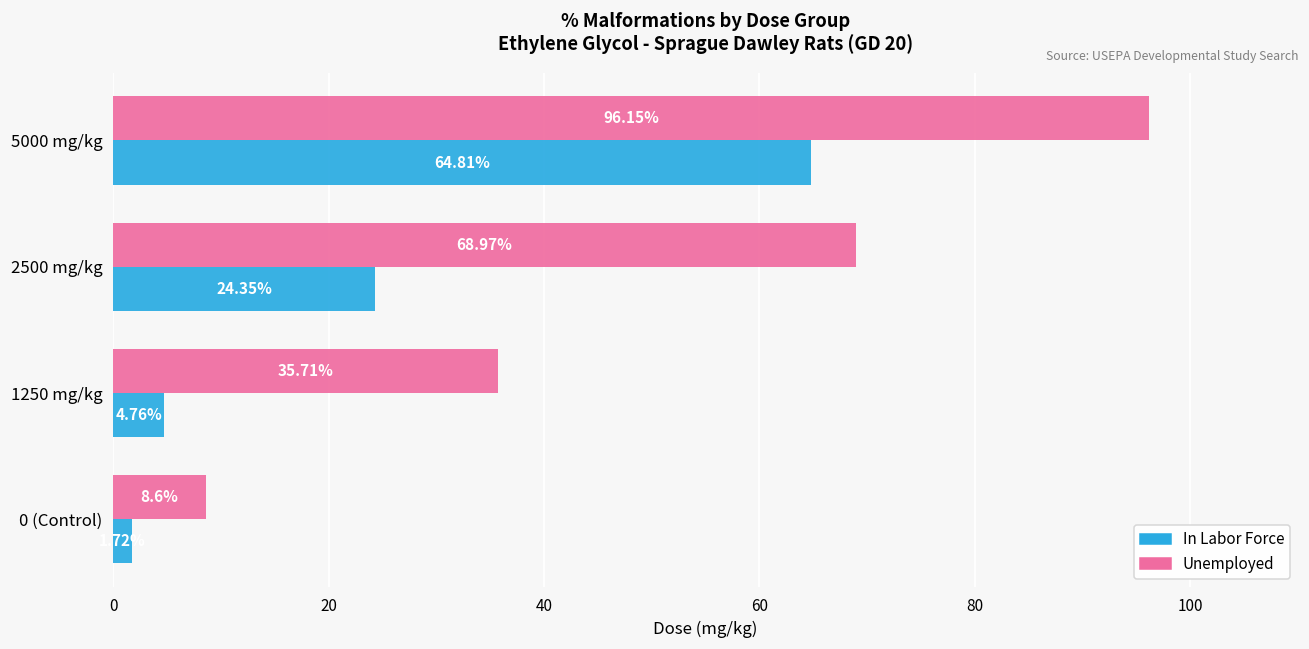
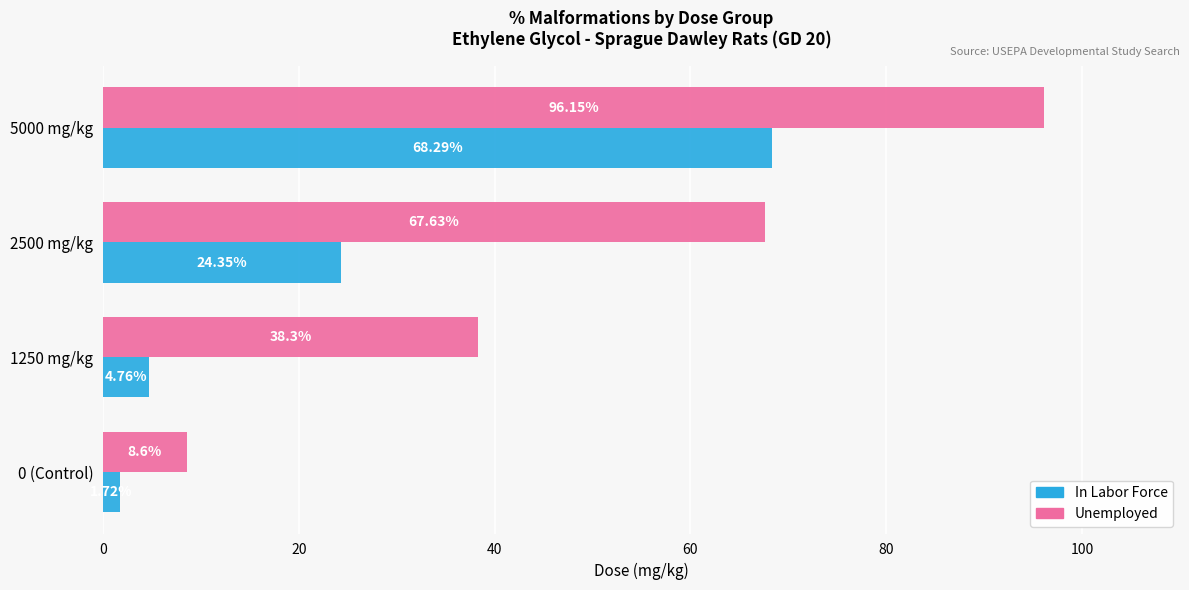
In Labor Force, 5000 mg/kg: 64.81% -> 68.29%
Unemployed, 2500 mg/kg: 68.97% -> 67.63%
Unemployed, 1250 mg/kg: 35.71% -> 38.3%
